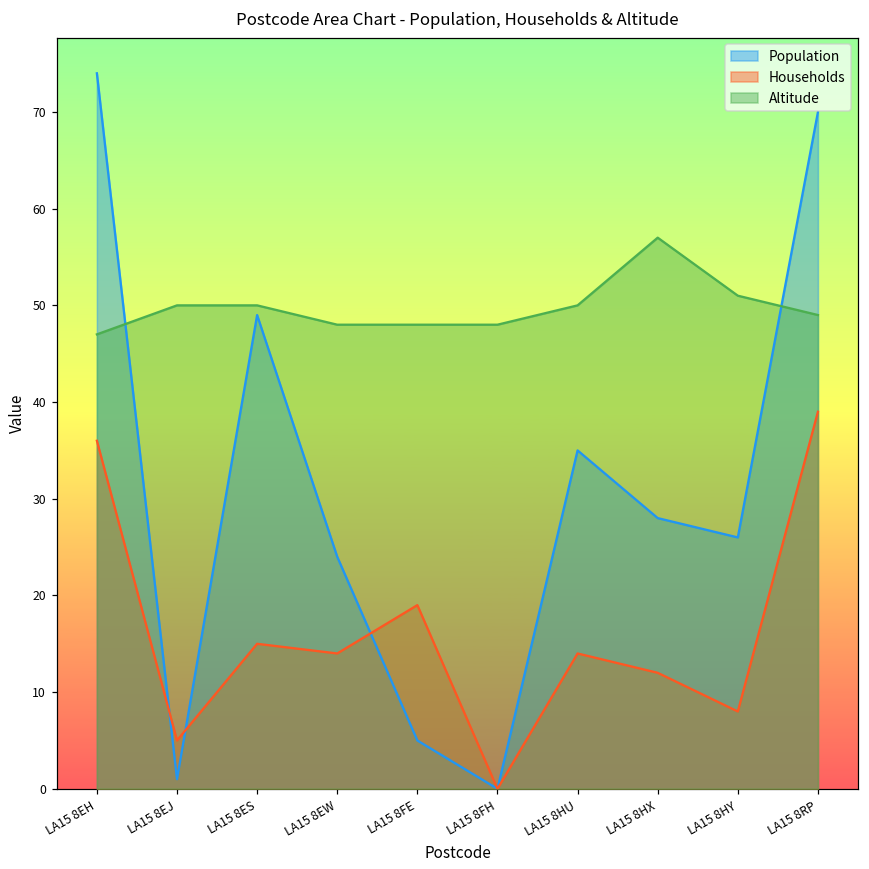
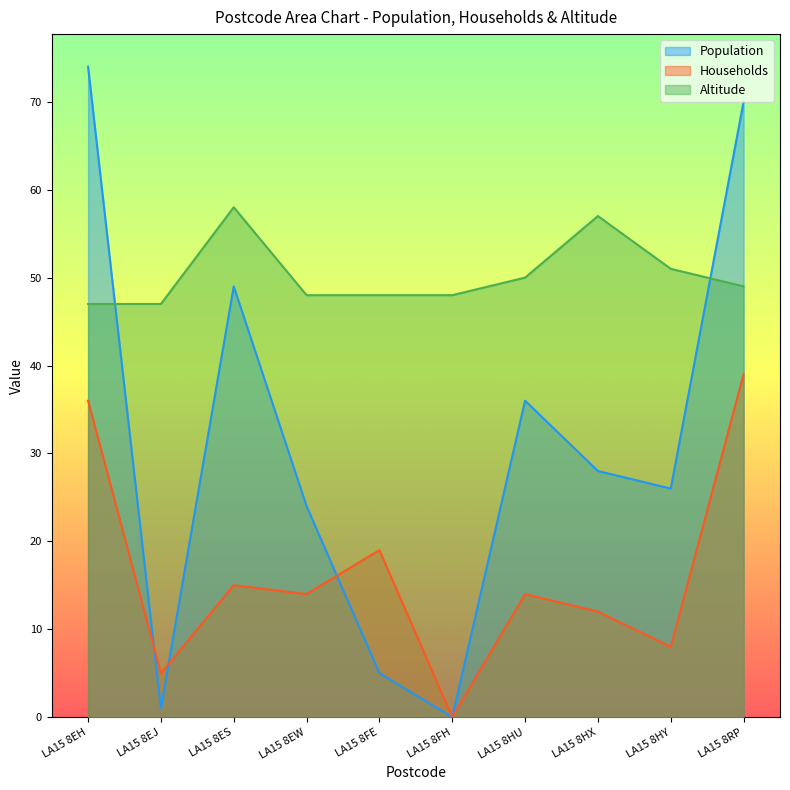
Altitude, LA15 8EJ: 50 -> 47
Altitude, LA15 8ES: 50 -> 58
Population, LA15 8HU: 35 -> 36
